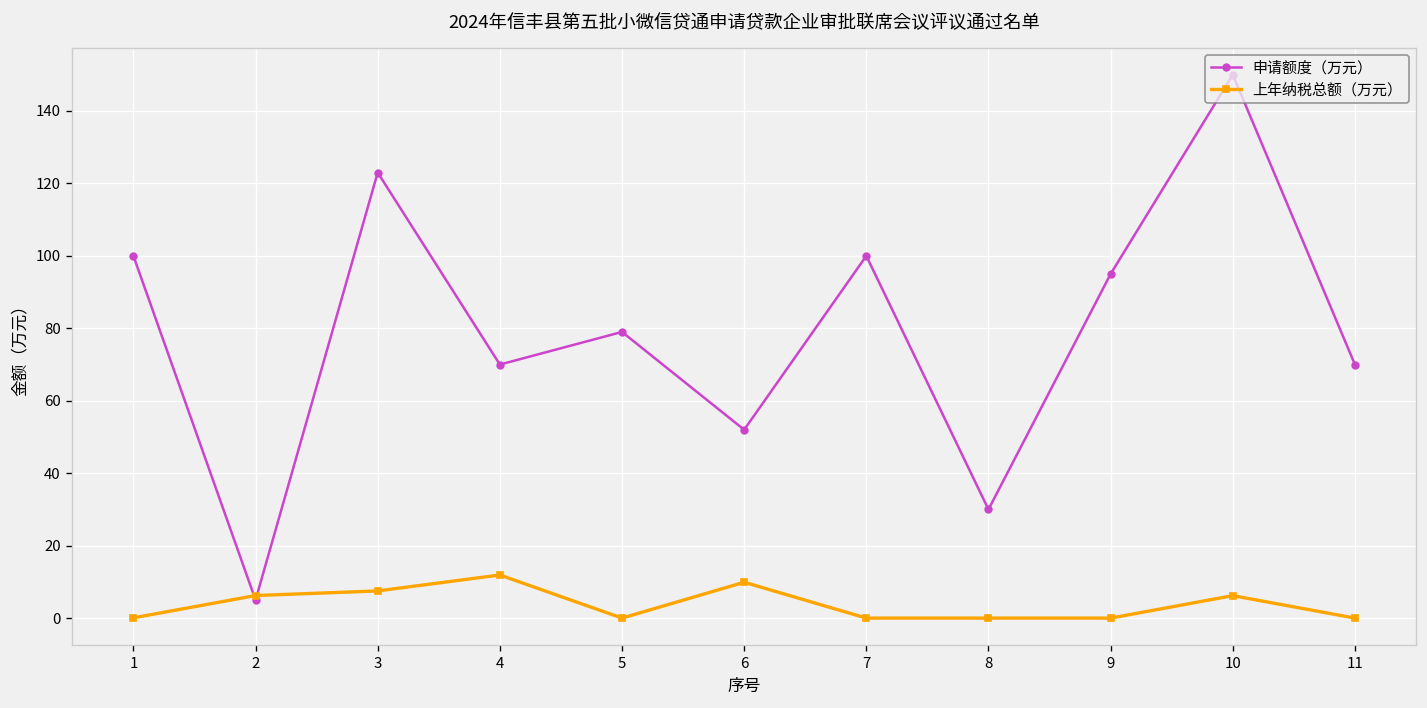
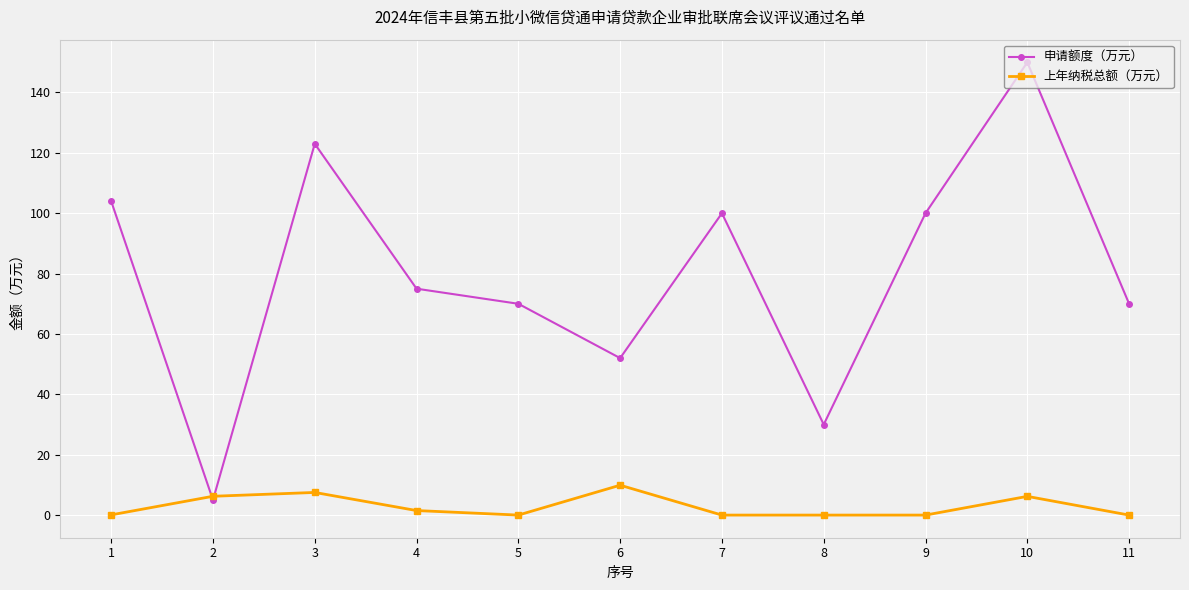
申请额度（万元）, 1: 100 -> 104
申请额度（万元）, 4: 70 -> 75
上年纳税总额（万元）, 4: 12 -> 2
申请额度（万元）, 5: 79 -> 70
申请额度（万元）, 9: 95 -> 100
